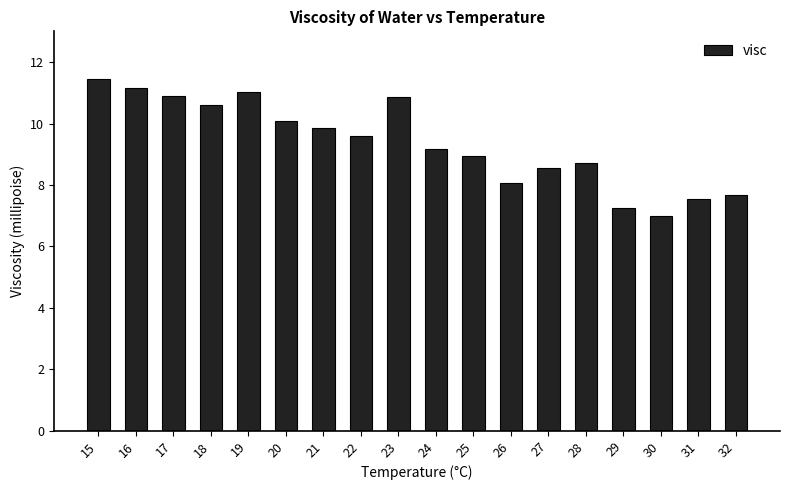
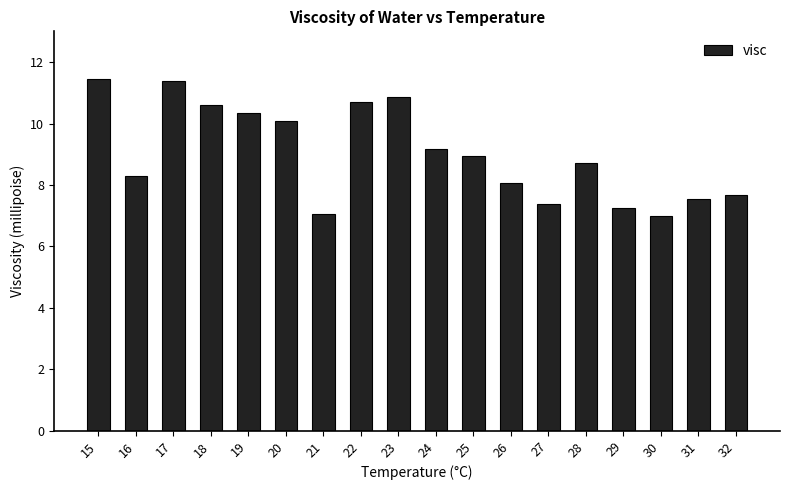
16: 11.2 -> 8.3
17: 10.9 -> 11.4
19: 11.0 -> 10.3
21: 9.8 -> 7.1
22: 9.6 -> 10.7
27: 8.6 -> 7.4
